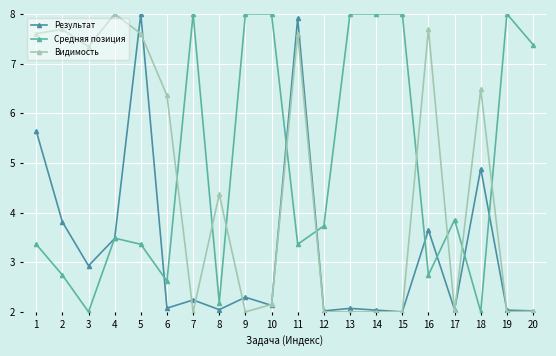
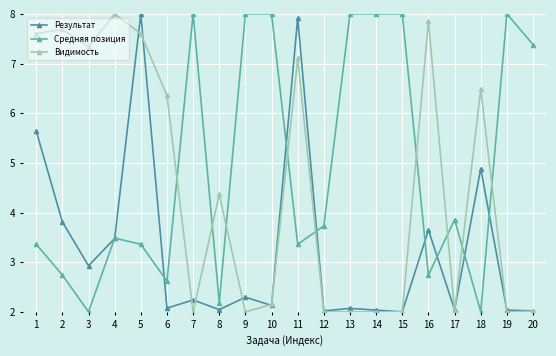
Видимость, 11: 7.6 -> 7.1
Видимость, 16: 7.7 -> 7.9
